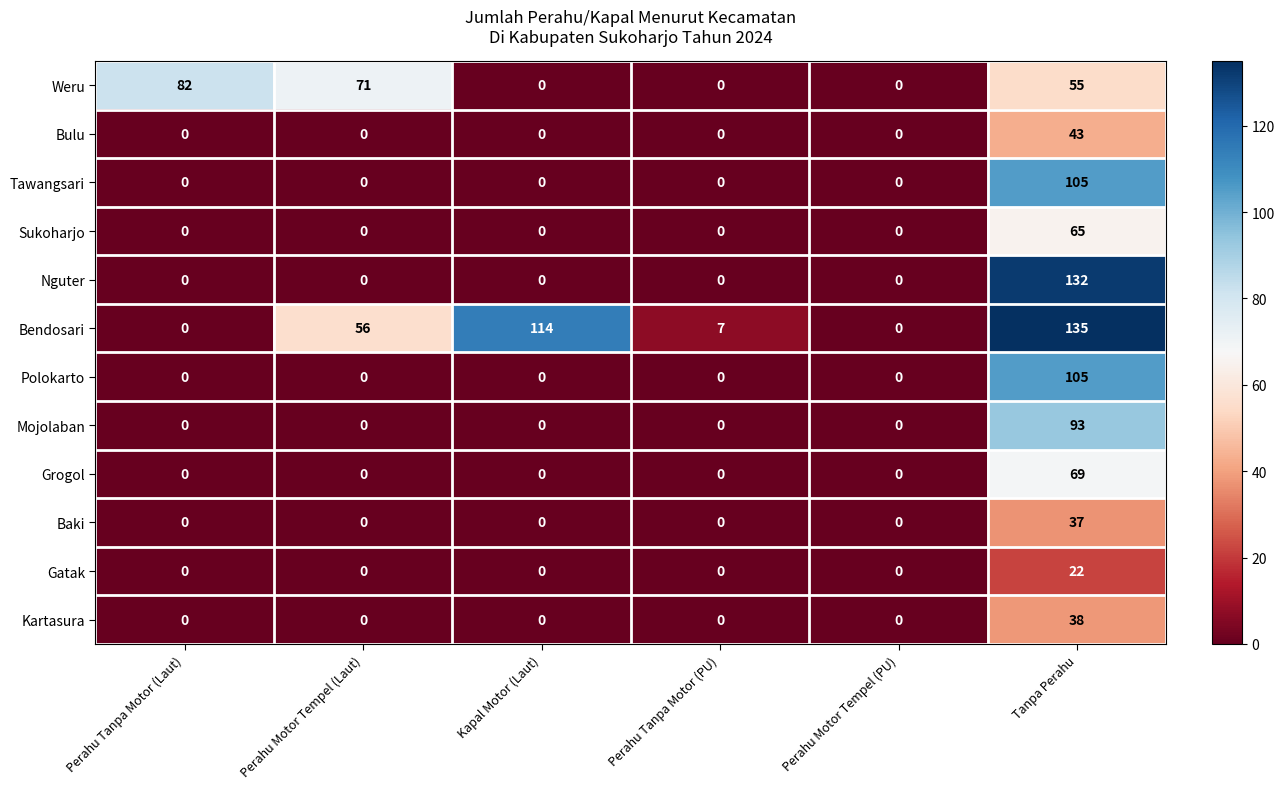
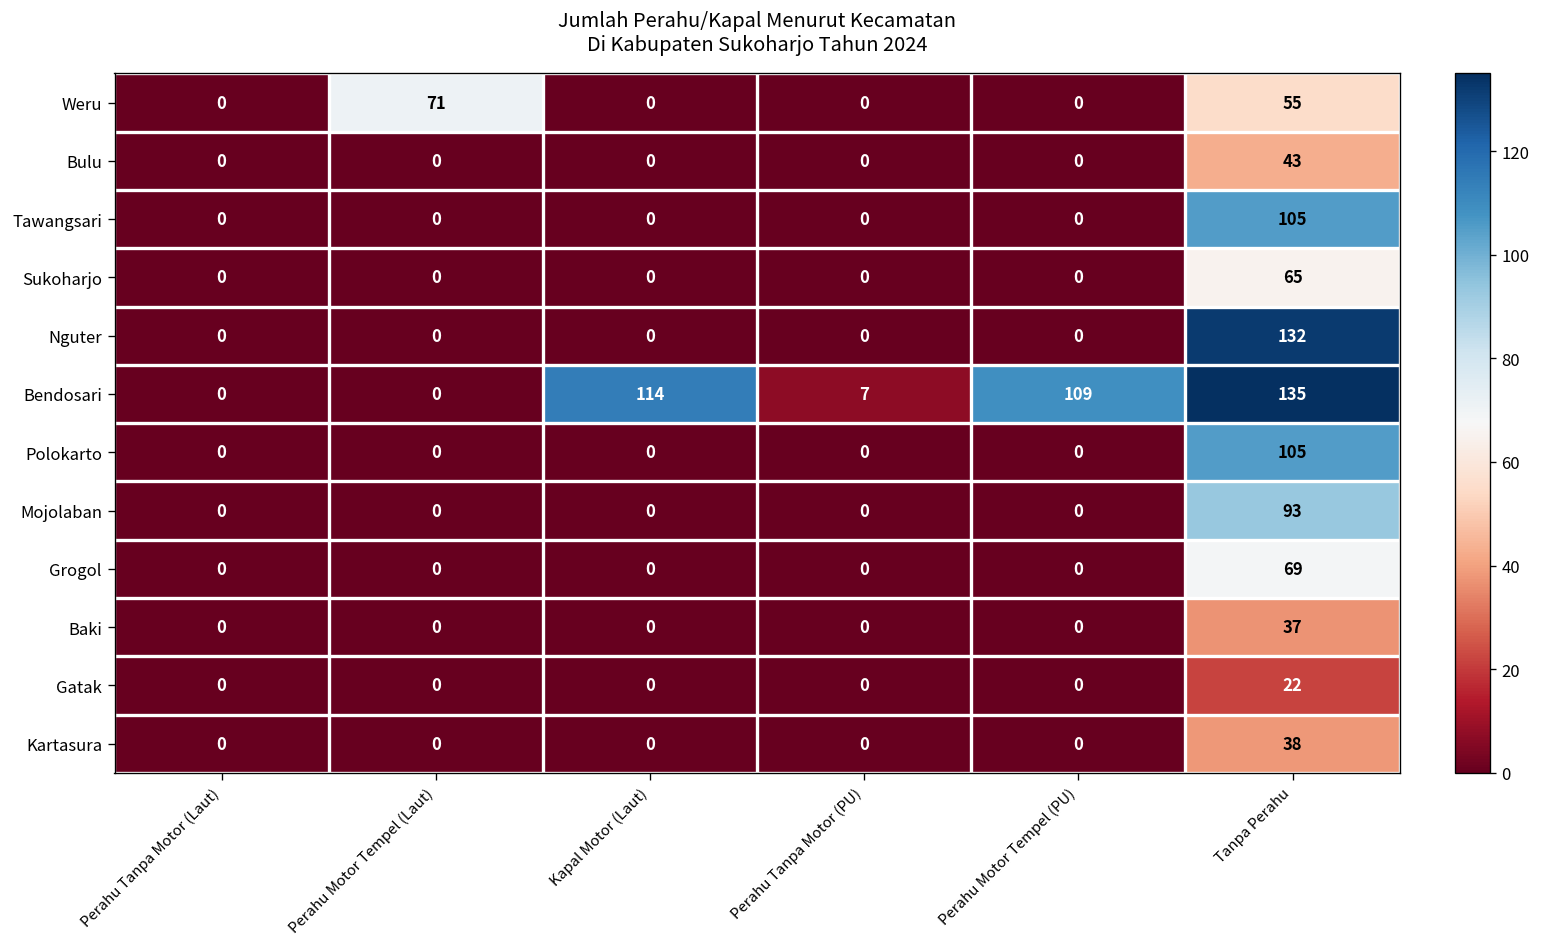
Weru, Perahu Tanpa Motor (Laut): 82 -> 0
Bendosari, Perahu Motor Tempel (Laut): 56 -> 0
Bendosari, Perahu Motor Tempel (PU): 0 -> 109
